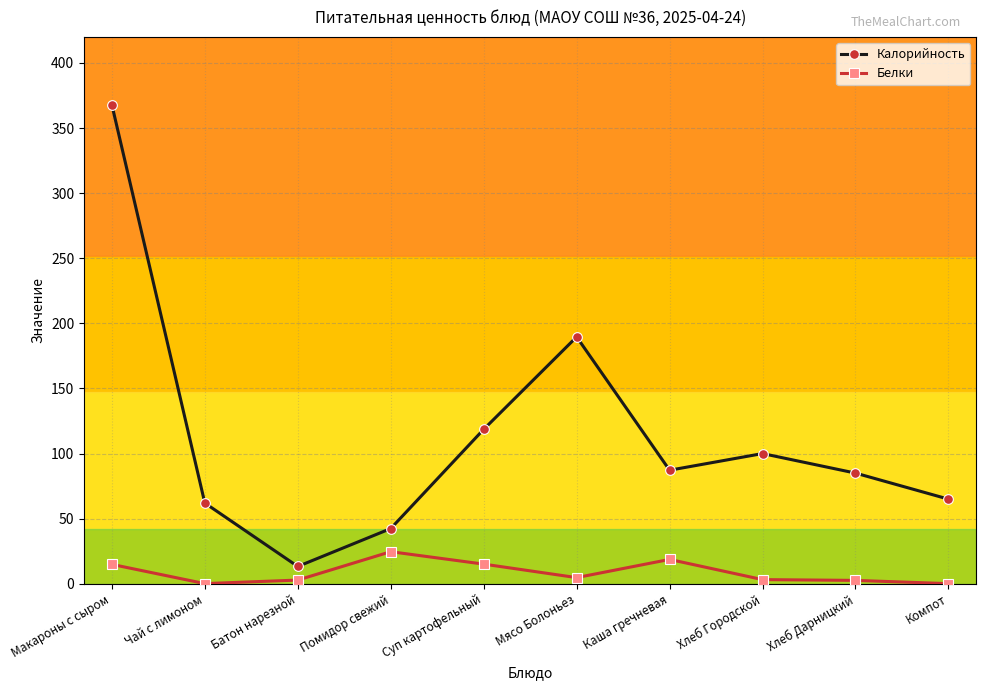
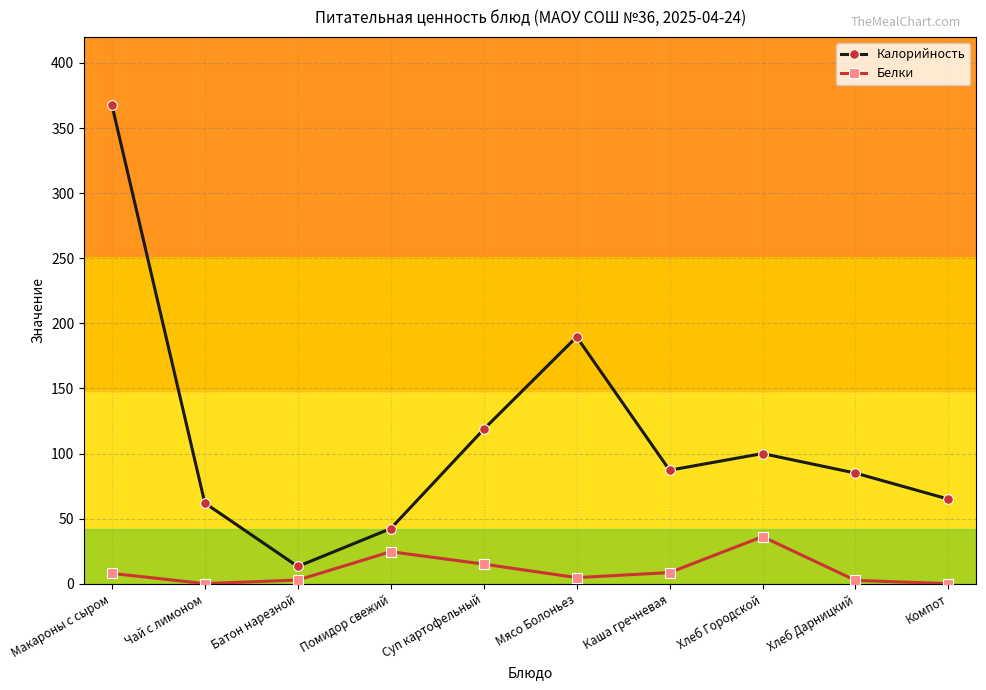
Белки, Макароны с сыром: 15 -> 8
Белки, Каша гречневая: 19 -> 9
Белки, Хлеб Городской: 3 -> 36
